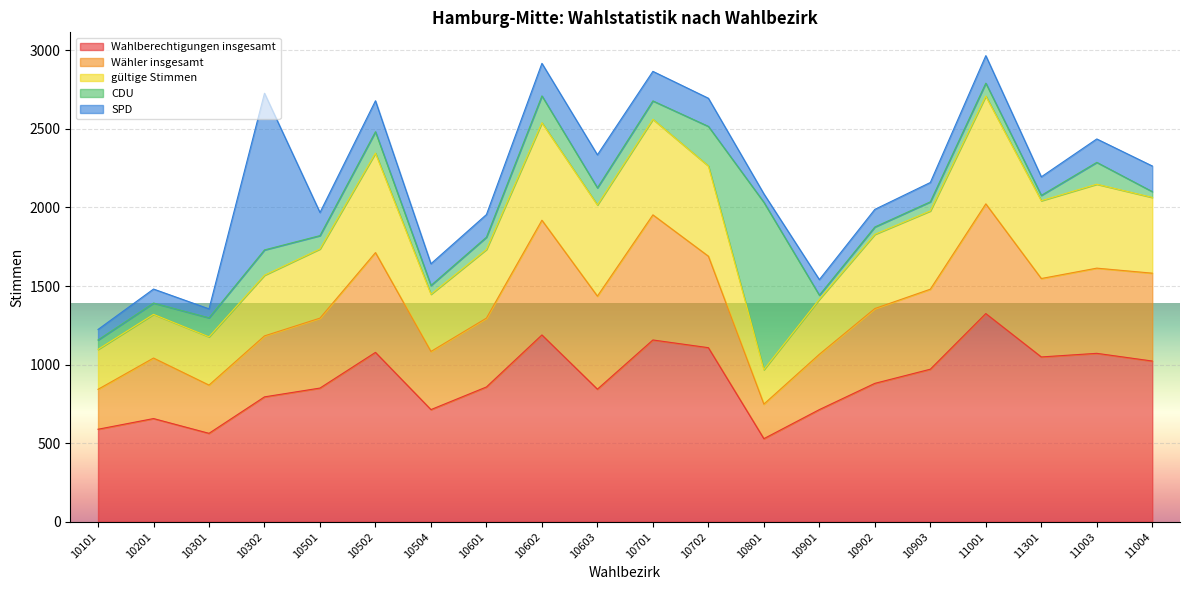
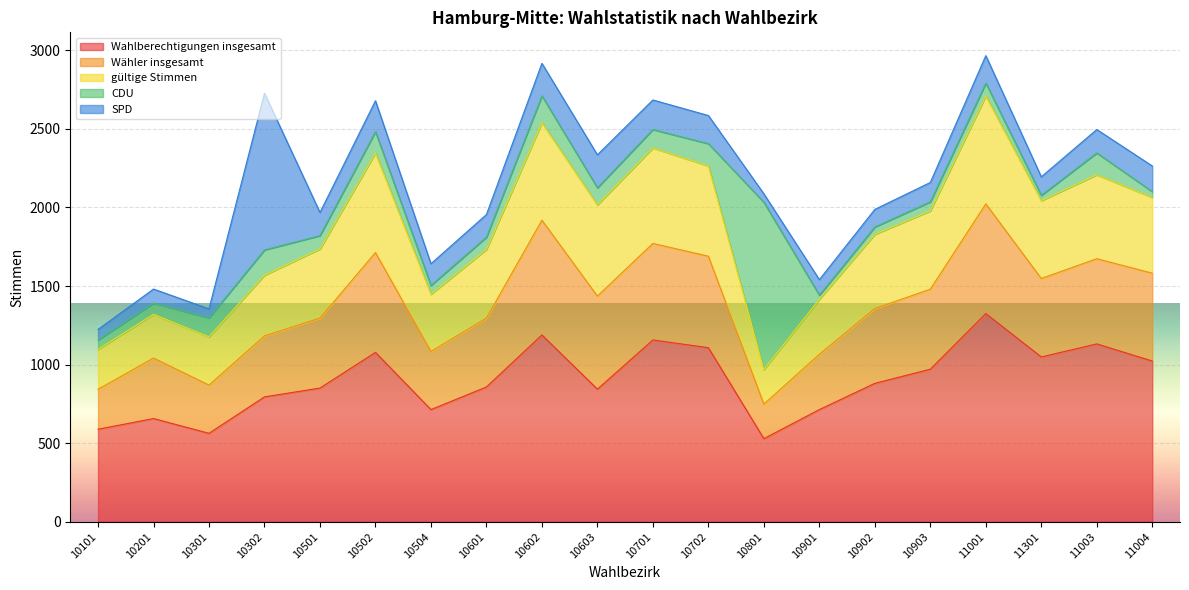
Wähler insgesamt, 10701: 800 -> 610
CDU, 10702: 250 -> 140
Wahlberechtigungen insgesamt, 11003: 1070 -> 1130
